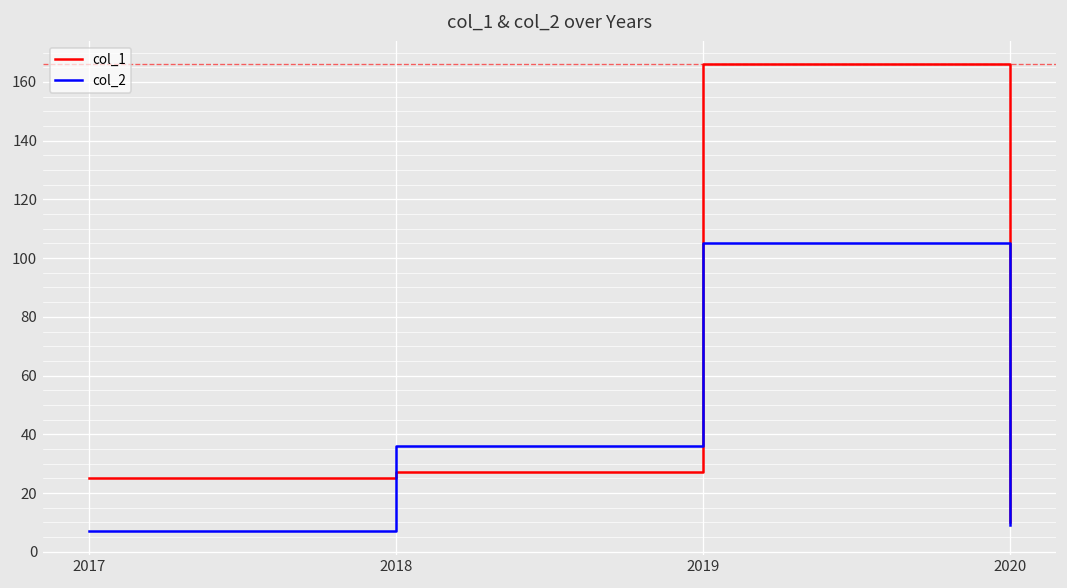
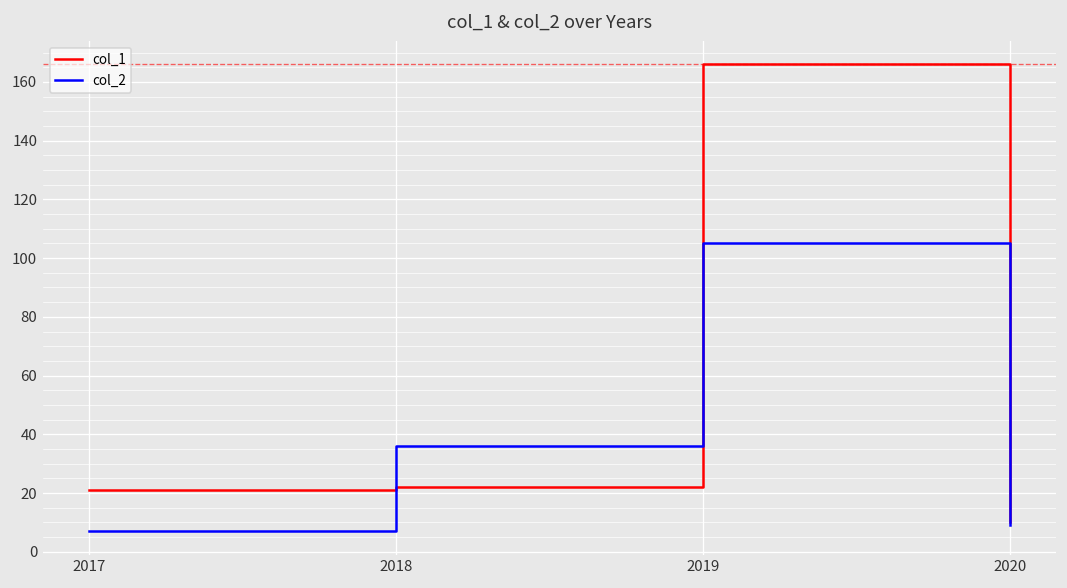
col_1, 2017: 25 -> 21
col_1, 2018: 27 -> 22
